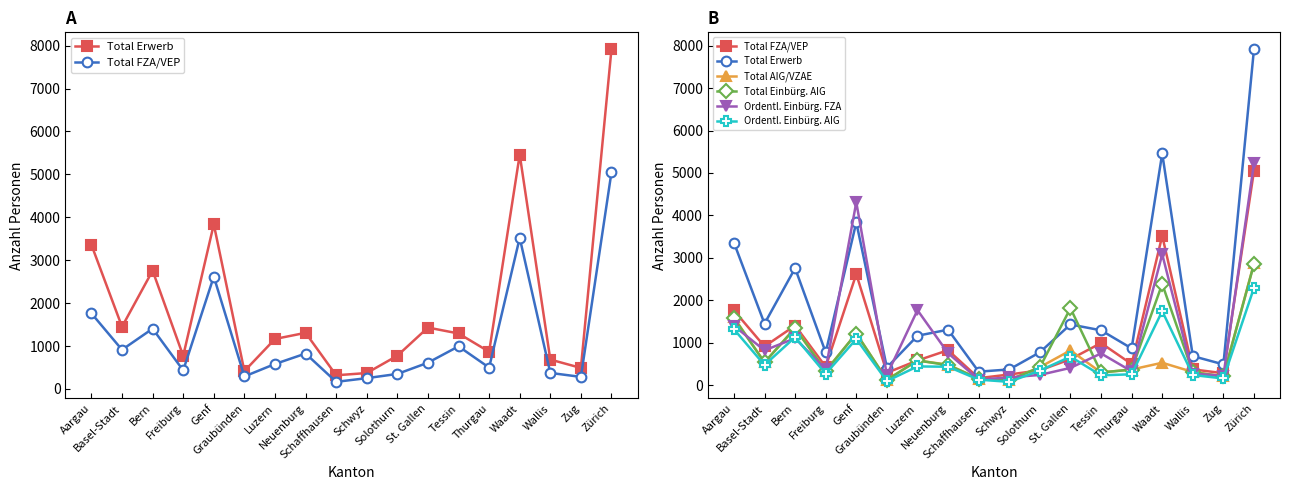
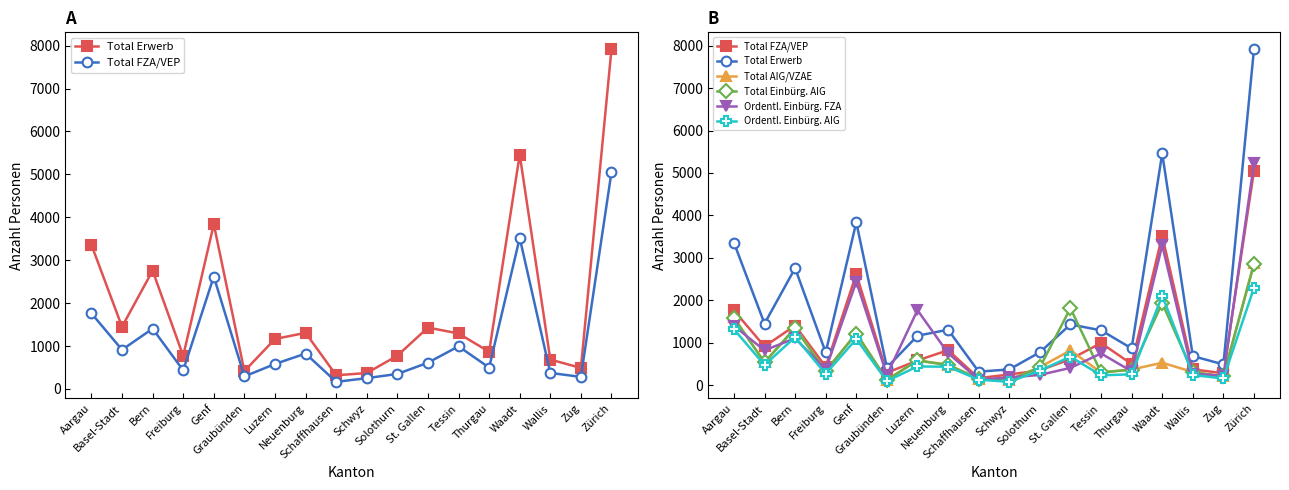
B, Ordentl. Einbürg. FZA, Genf: 4300 -> 2400
B, Total Einbürg. AIG, Waadt: 2400 -> 1900
B, Ordentl. Einbürg. FZA, Waadt: 3100 -> 3300
B, Ordentl. Einbürg. AIG, Waadt: 1700 -> 2100
